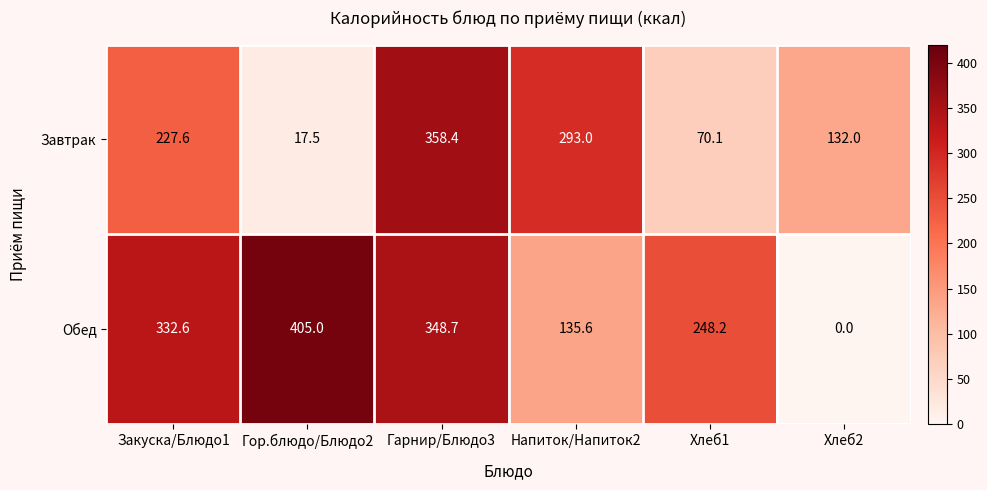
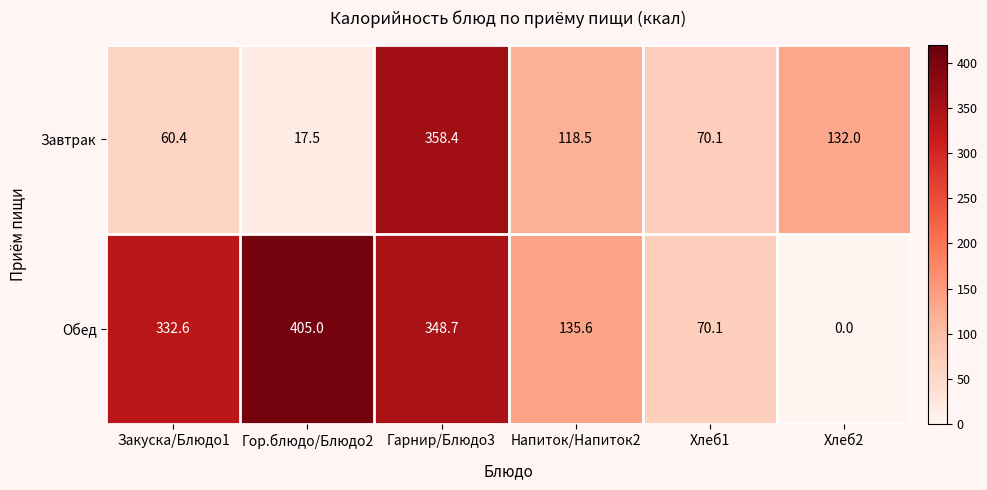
Завтрак, Закуска/Блюдо1: 227.6 -> 60.4
Завтрак, Напиток/Напиток2: 293.0 -> 118.5
Обед, Хлеб1: 248.2 -> 70.1
